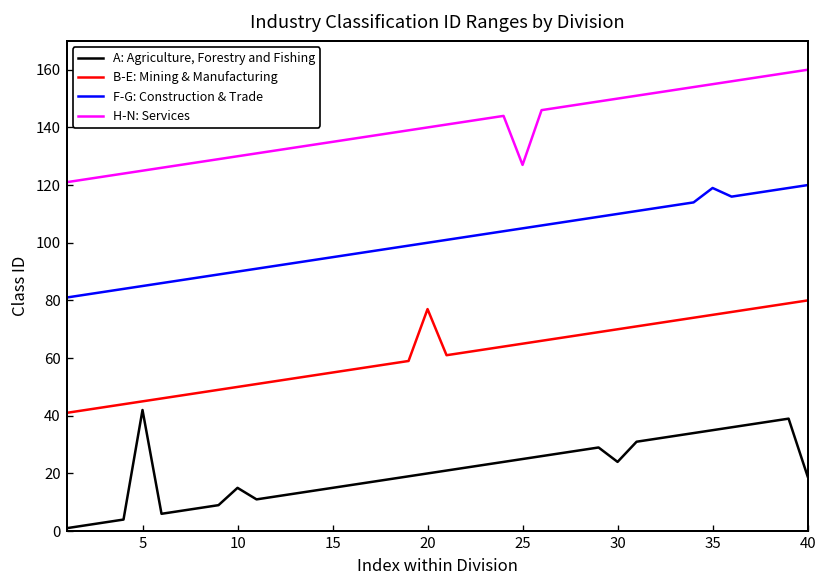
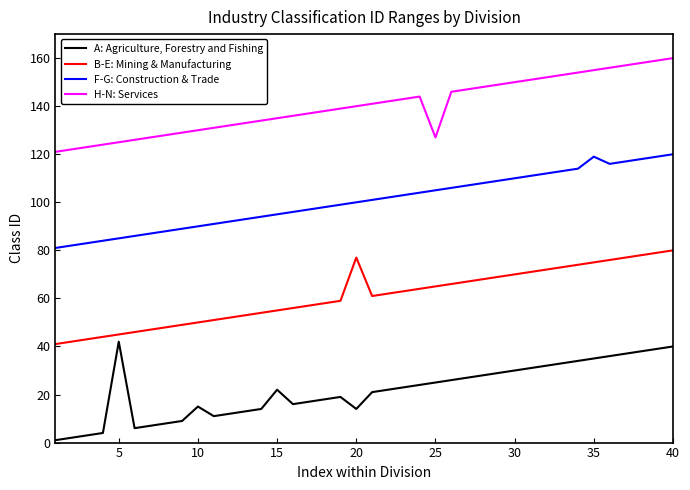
A: Agriculture, Forestry and Fishing, 15: 15 -> 22
A: Agriculture, Forestry and Fishing, 20: 20 -> 14
A: Agriculture, Forestry and Fishing, 30: 24 -> 30
A: Agriculture, Forestry and Fishing, 40: 19 -> 40
